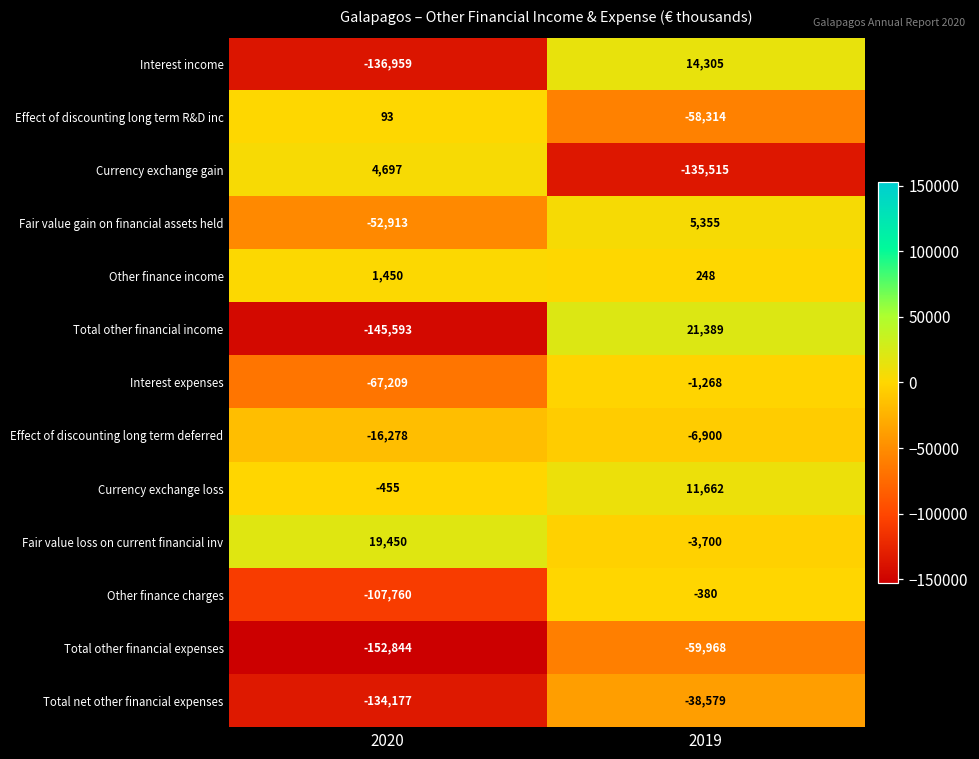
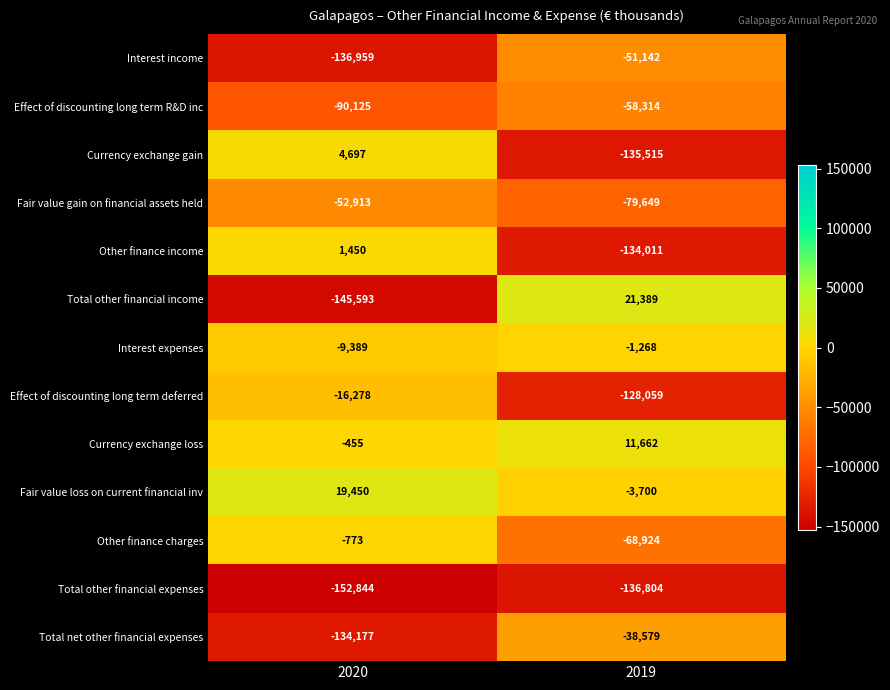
Interest income, 2019: 14,305 -> -51,142
Effect of discounting long term R&D inc, 2020: 93 -> -90,125
Fair value gain on financial assets held, 2019: 5,355 -> -79,649
Other finance income, 2019: 248 -> -134,011
Interest expenses, 2020: -67,209 -> -9,389
Effect of discounting long term deferred, 2019: -6,900 -> -128,059
Other finance charges, 2020: -107,760 -> -773
Other finance charges, 2019: -380 -> -68,924
Total other financial expenses, 2019: -59,968 -> -136,804
